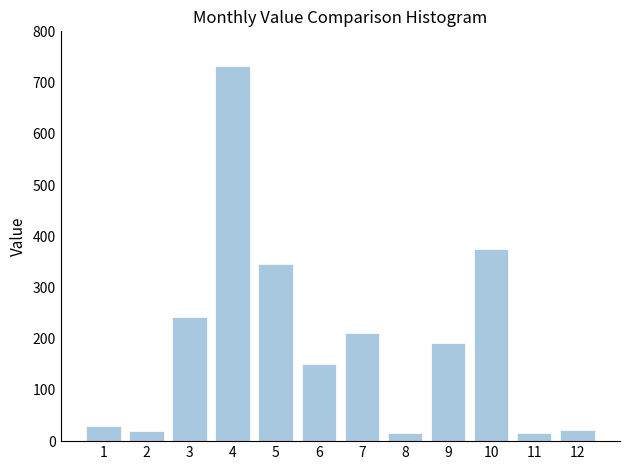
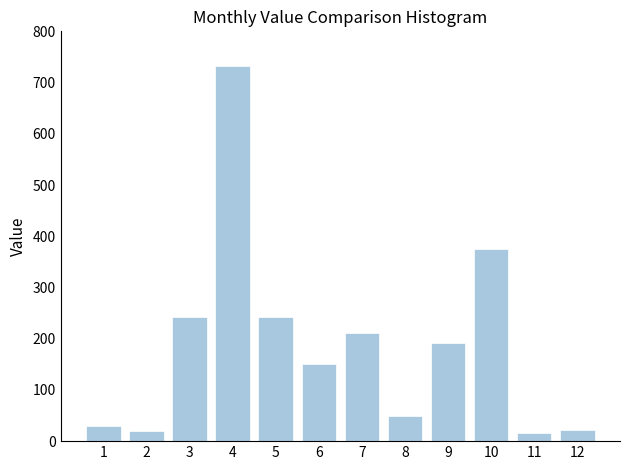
5: 350 -> 240
8: 20 -> 50
